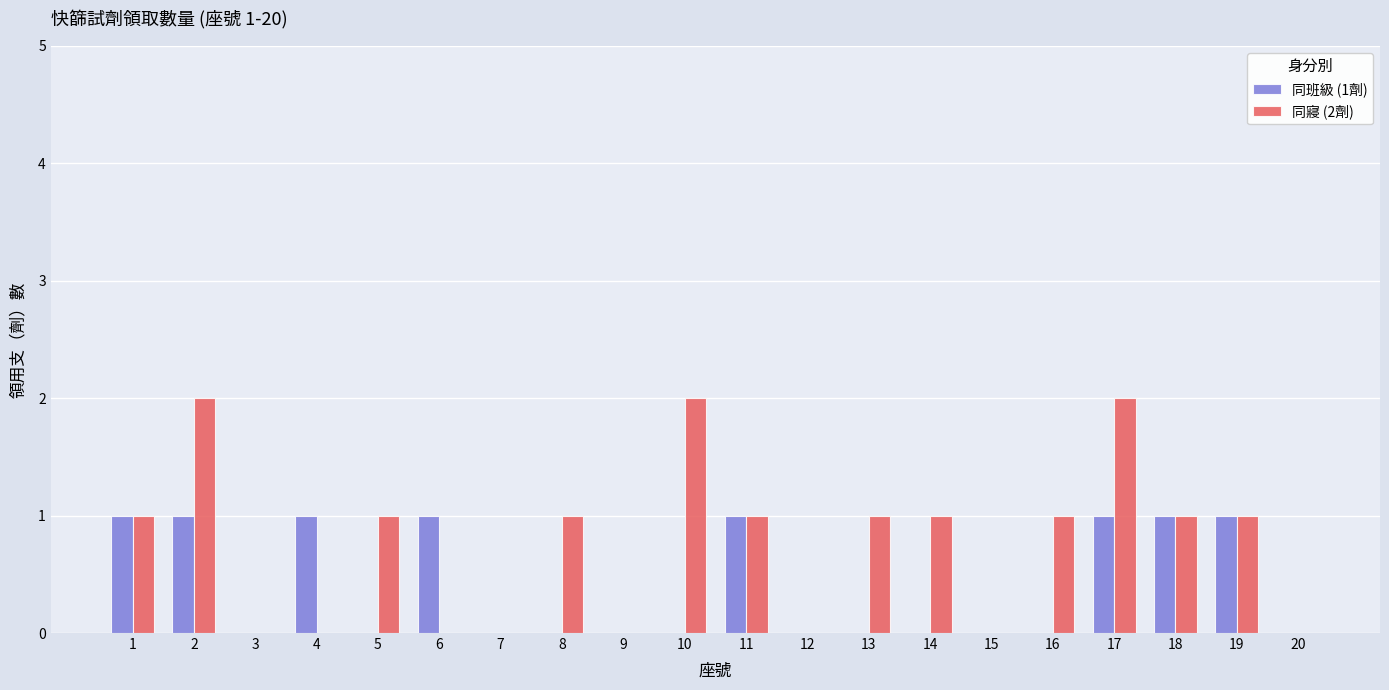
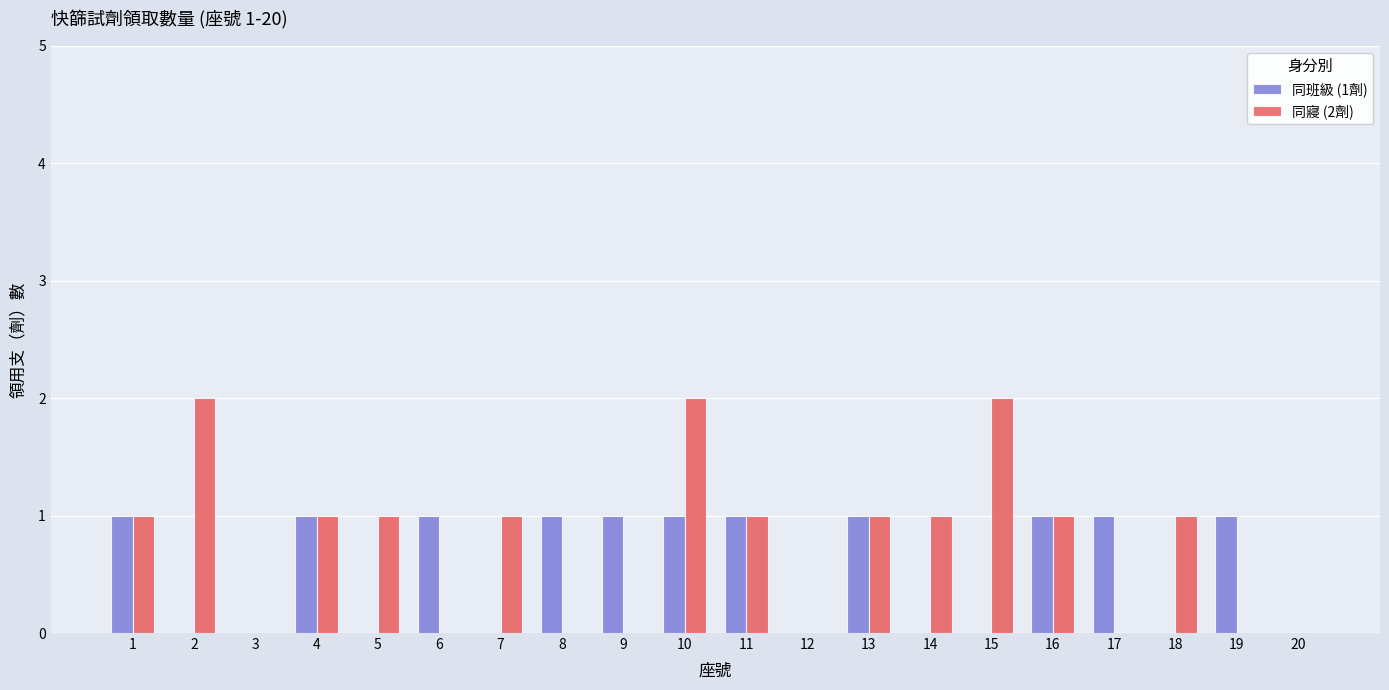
同班級 (1劑), 2: 1 -> 0
同寢 (2劑), 4: 0 -> 1
同寢 (2劑), 7: 0 -> 1
同班級 (1劑), 8: 0 -> 1
同寢 (2劑), 8: 1 -> 0
同班級 (1劑), 9: 0 -> 1
同班級 (1劑), 10: 0 -> 1
同班級 (1劑), 13: 0 -> 1
同寢 (2劑), 15: 0 -> 2
同班級 (1劑), 16: 0 -> 1
同寢 (2劑), 17: 2 -> 0
同班級 (1劑), 18: 1 -> 0
同寢 (2劑), 19: 1 -> 0
